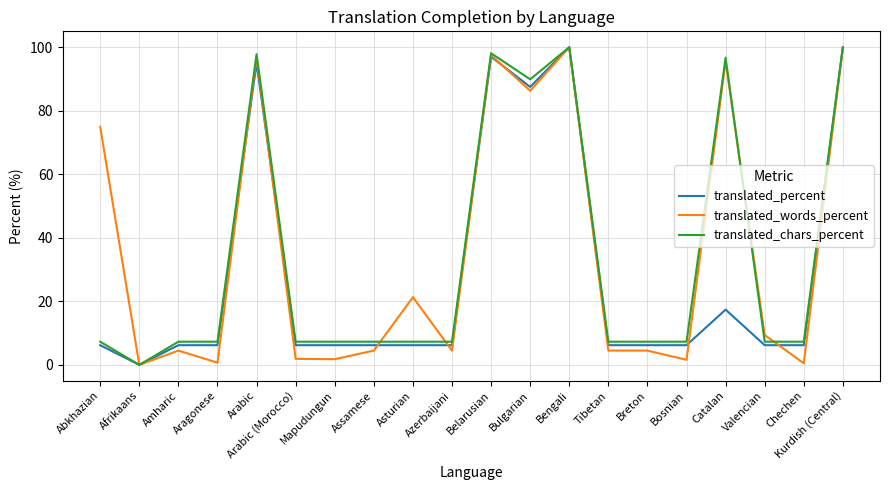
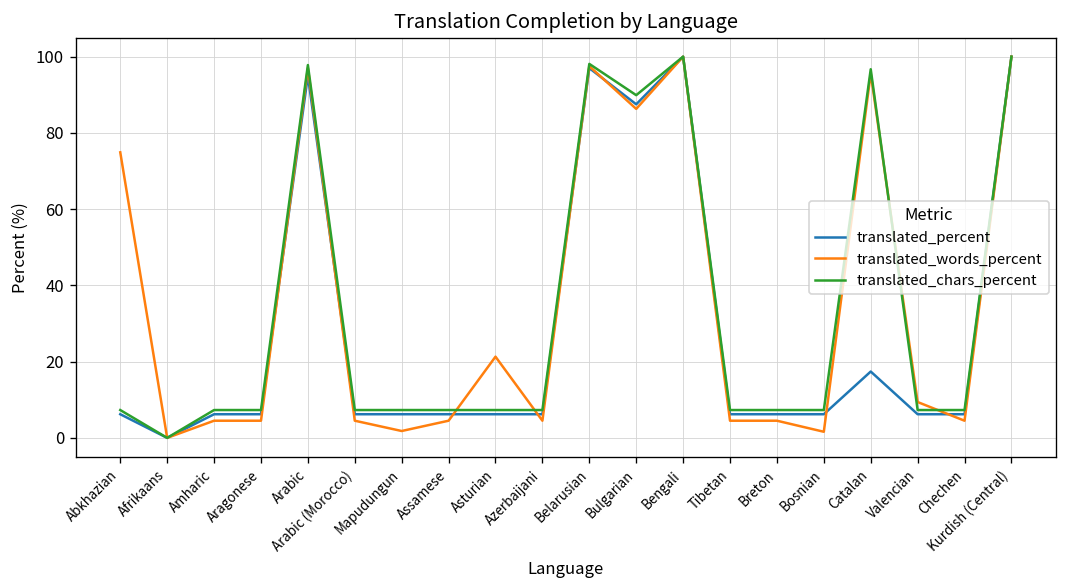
translated_words_percent, Aragonese: 1 -> 5
translated_words_percent, Arabic (Morocco): 2 -> 5
translated_words_percent, Chechen: 1 -> 5
